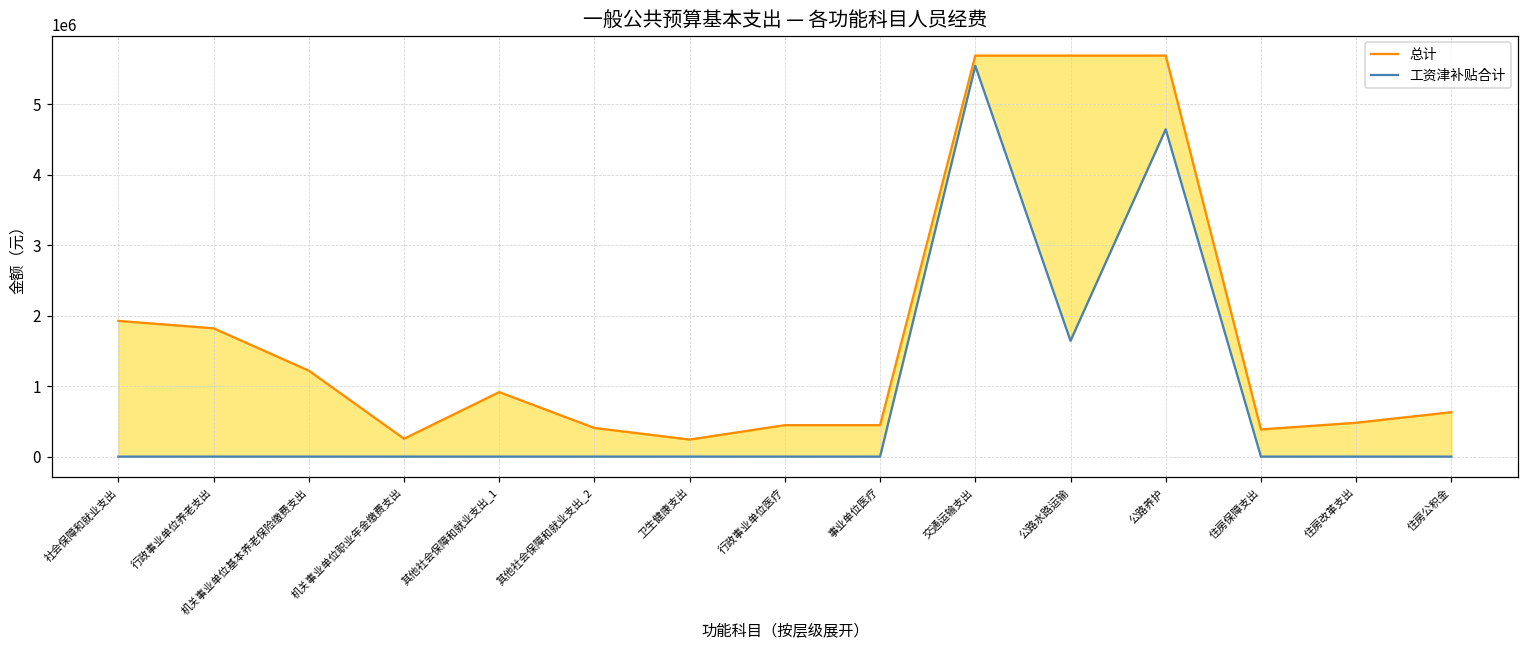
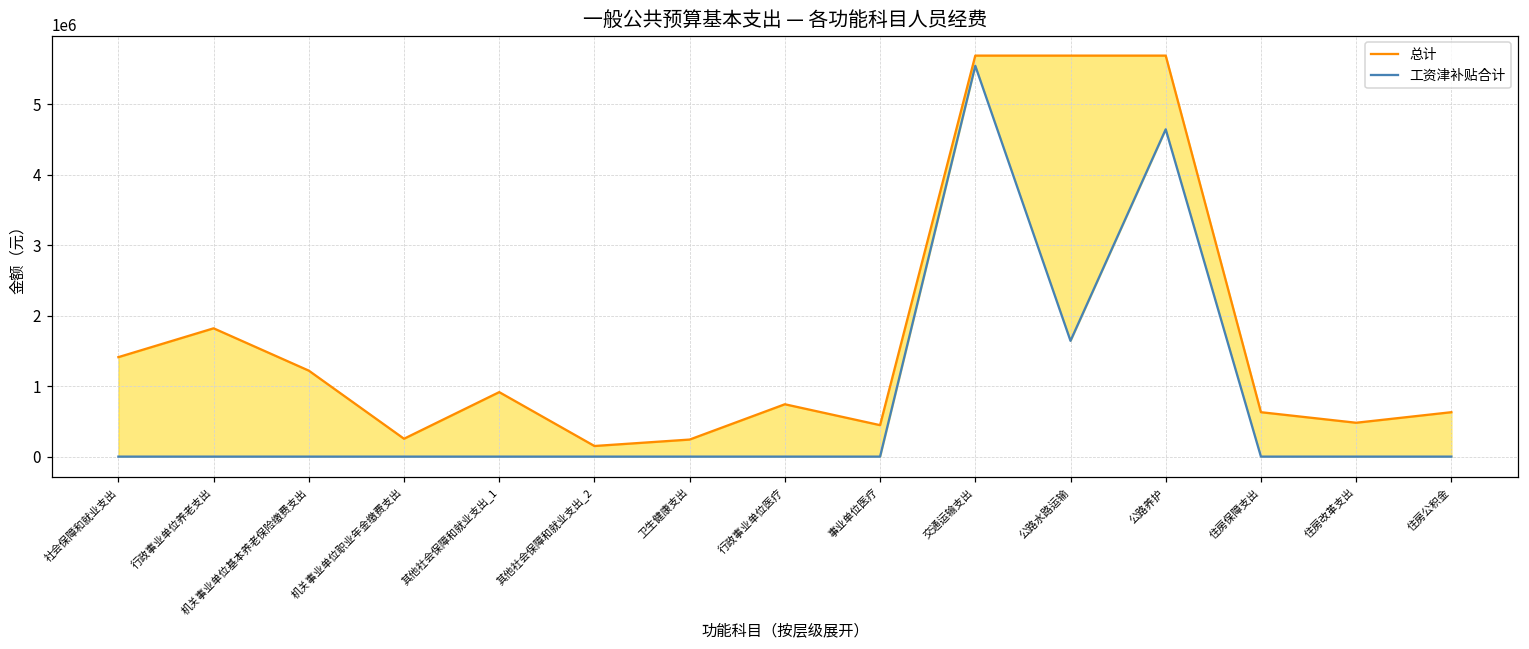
总计, 社会保障和就业支出: 1900000 -> 1400000
总计, 其他社会保障和就业支出_2: 400000 -> 200000
总计, 行政事业单位医疗: 400000 -> 700000
总计, 住房保障支出: 400000 -> 600000
